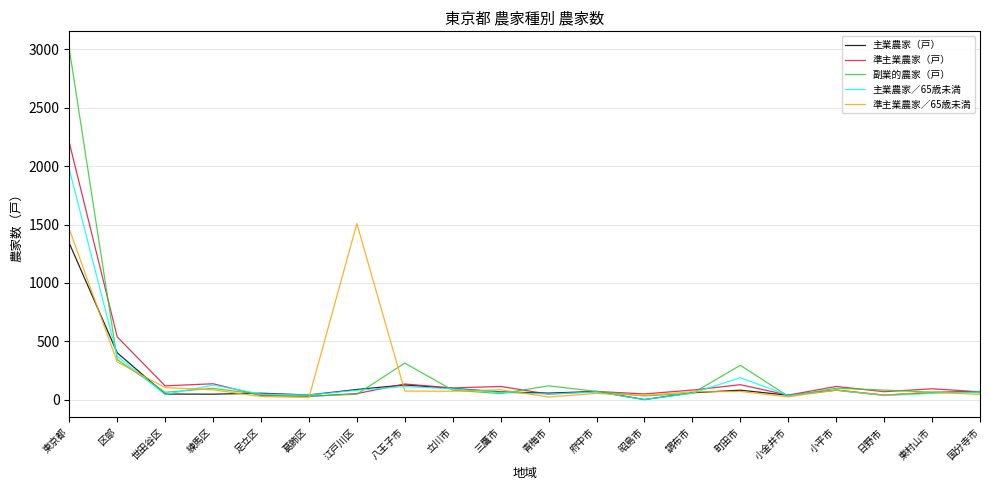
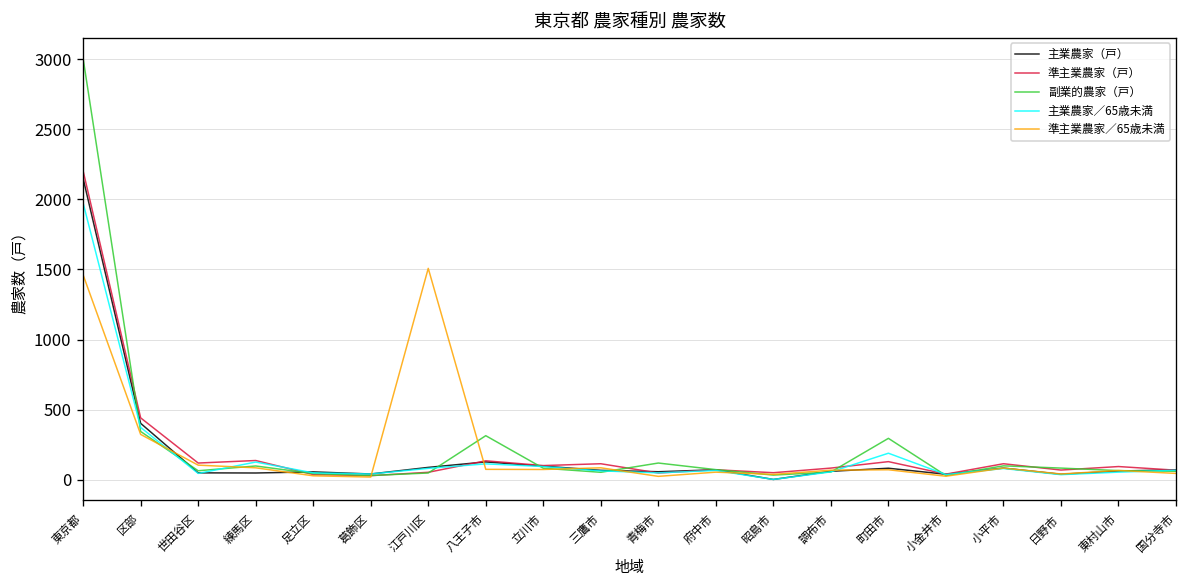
主業農家（戸）, 東京都: 1340 -> 2150
準主業農家（戸）, 区部: 540 -> 440
